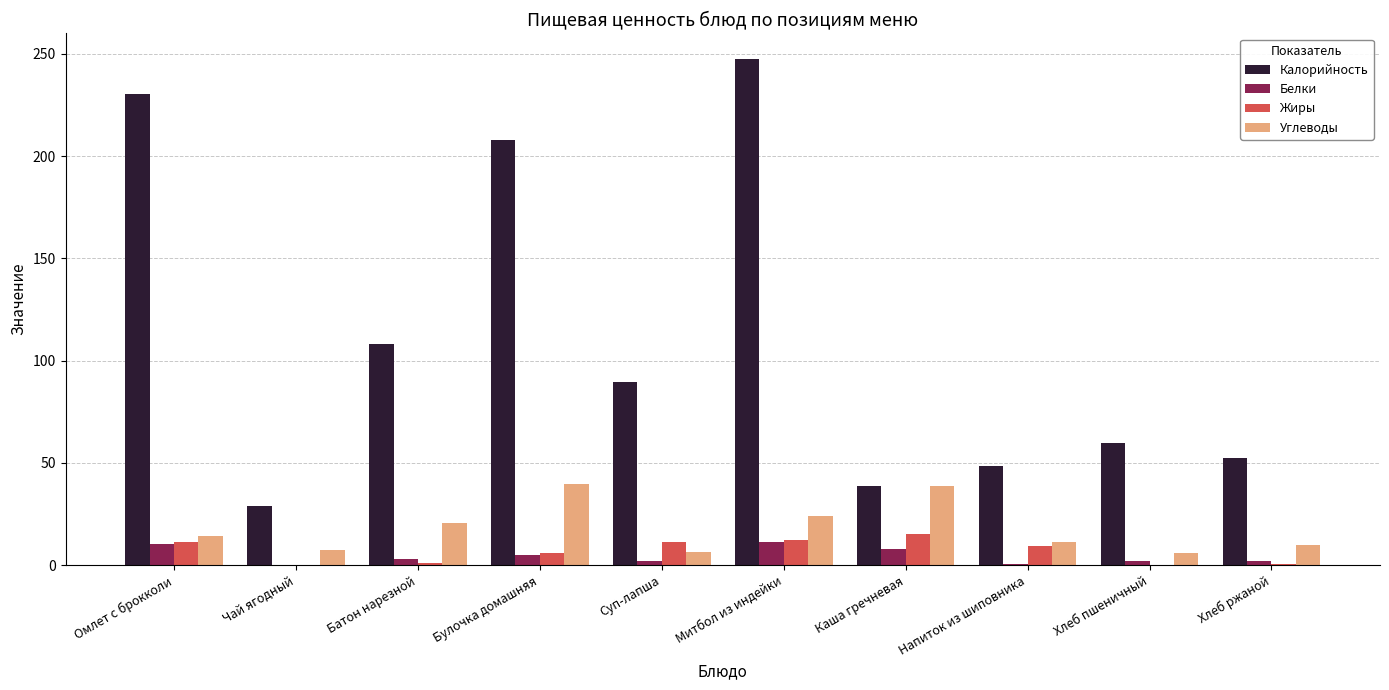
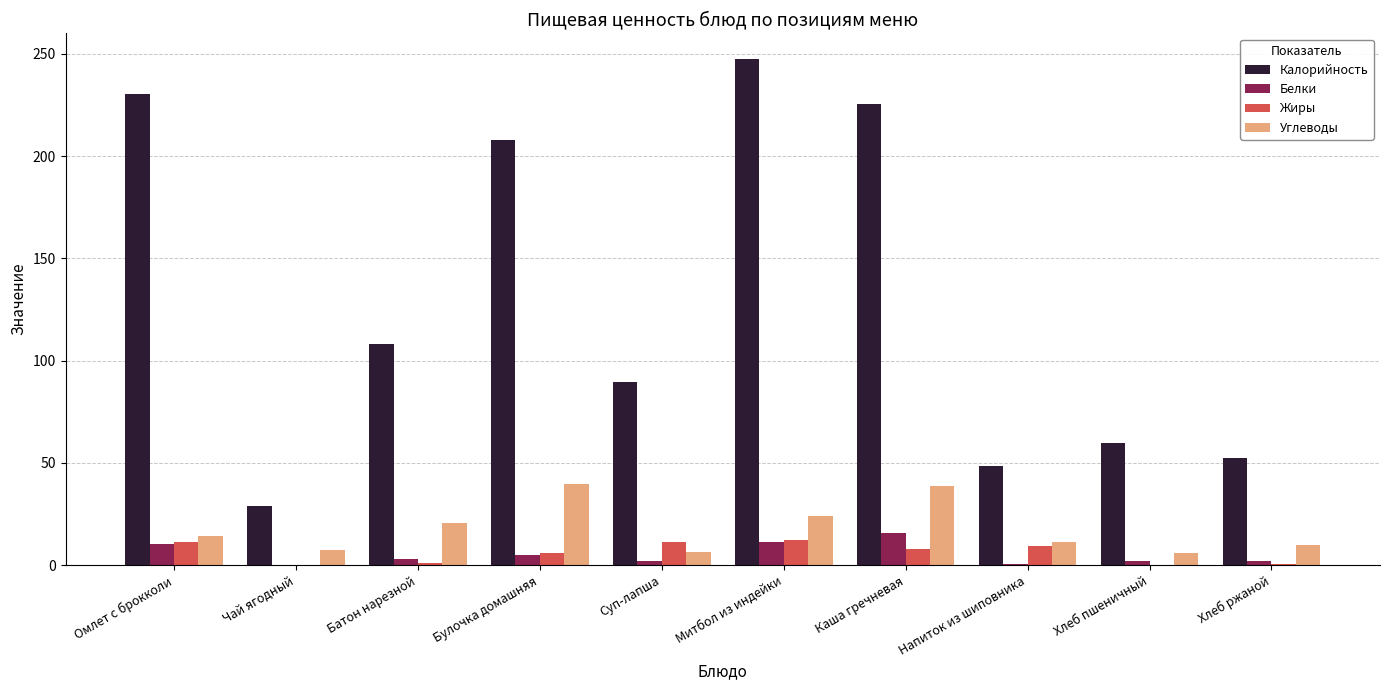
Калорийность, Каша гречневая: 38 -> 226
Белки, Каша гречневая: 8 -> 16
Жиры, Каша гречневая: 15 -> 8
